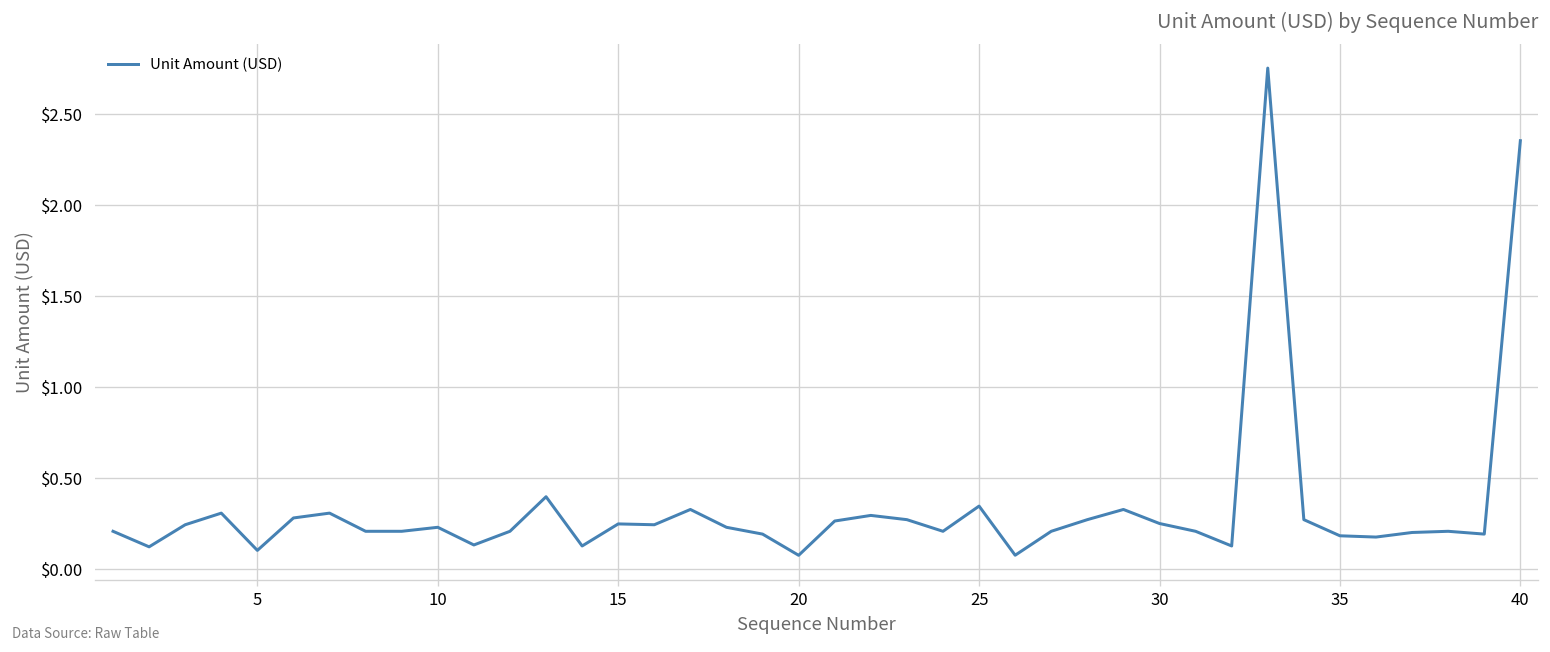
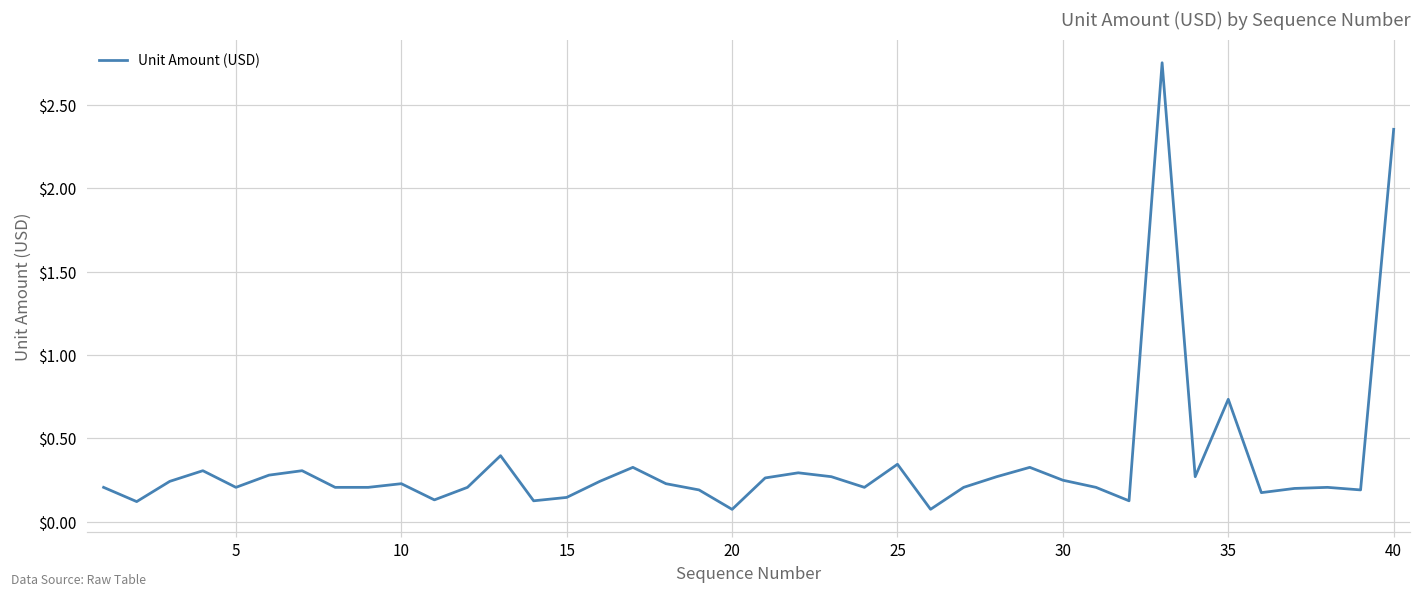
5: $0.10 -> $0.21
15: $0.25 -> $0.15
35: $0.18 -> $0.74
